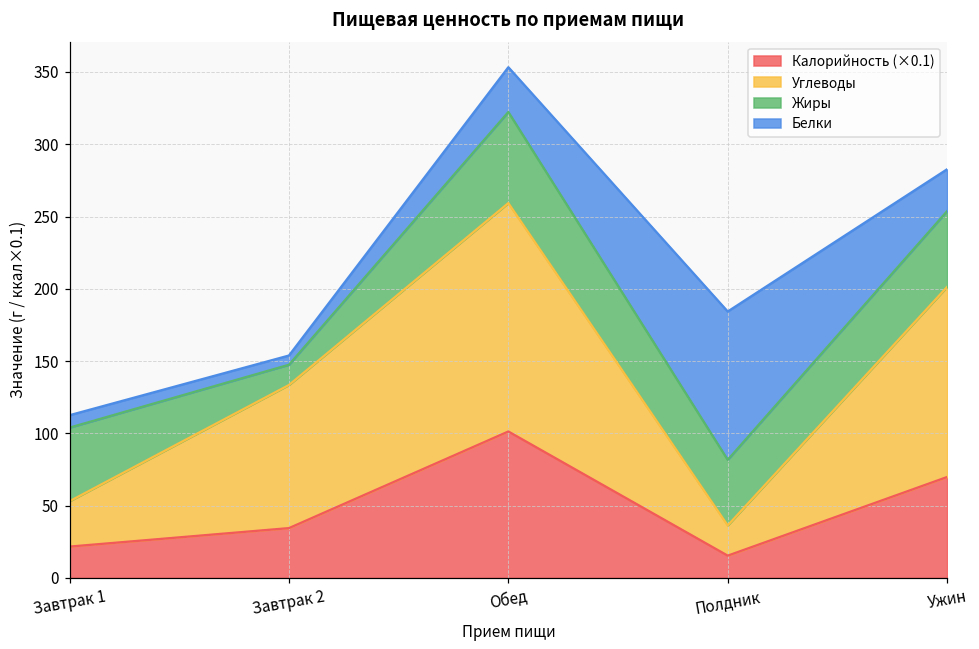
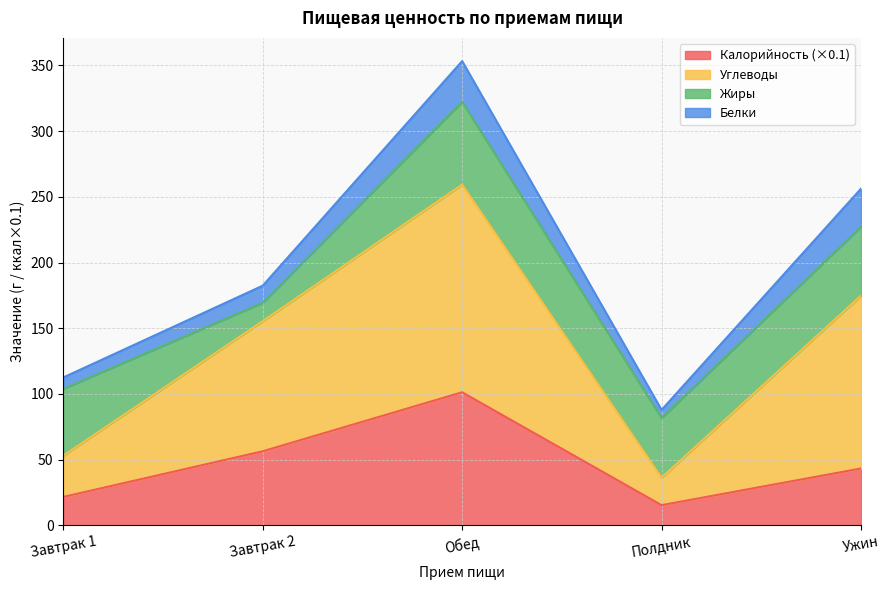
Калорийность (×0.1), Завтрак 2: 34 -> 56
Белки, Завтрак 2: 6 -> 13
Белки, Полдник: 103 -> 6
Калорийность (×0.1), Ужин: 70 -> 43
